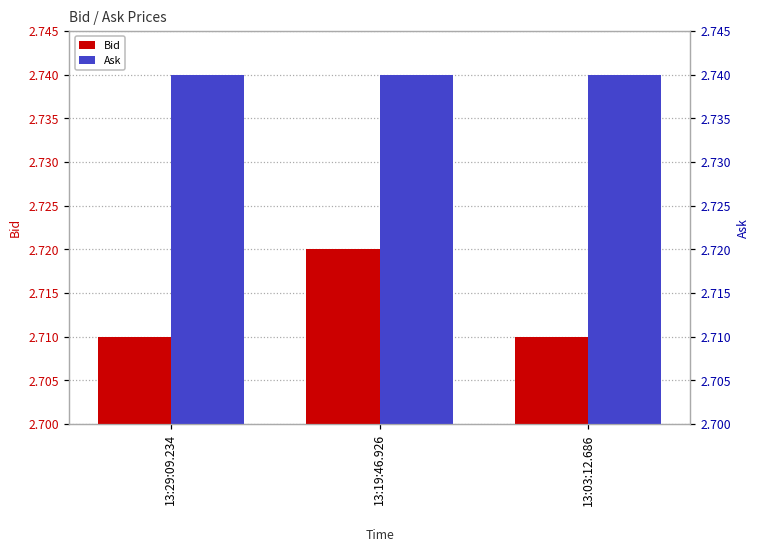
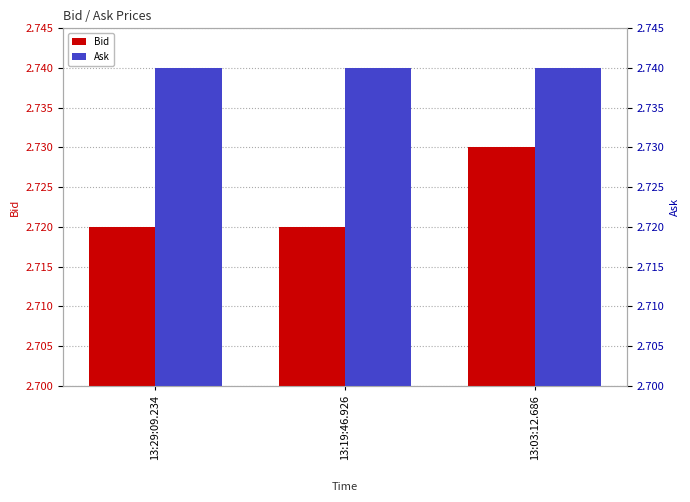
Bid, 13:29:09.234: 2.71 -> 2.72
Bid, 13:03:12.686: 2.71 -> 2.73
